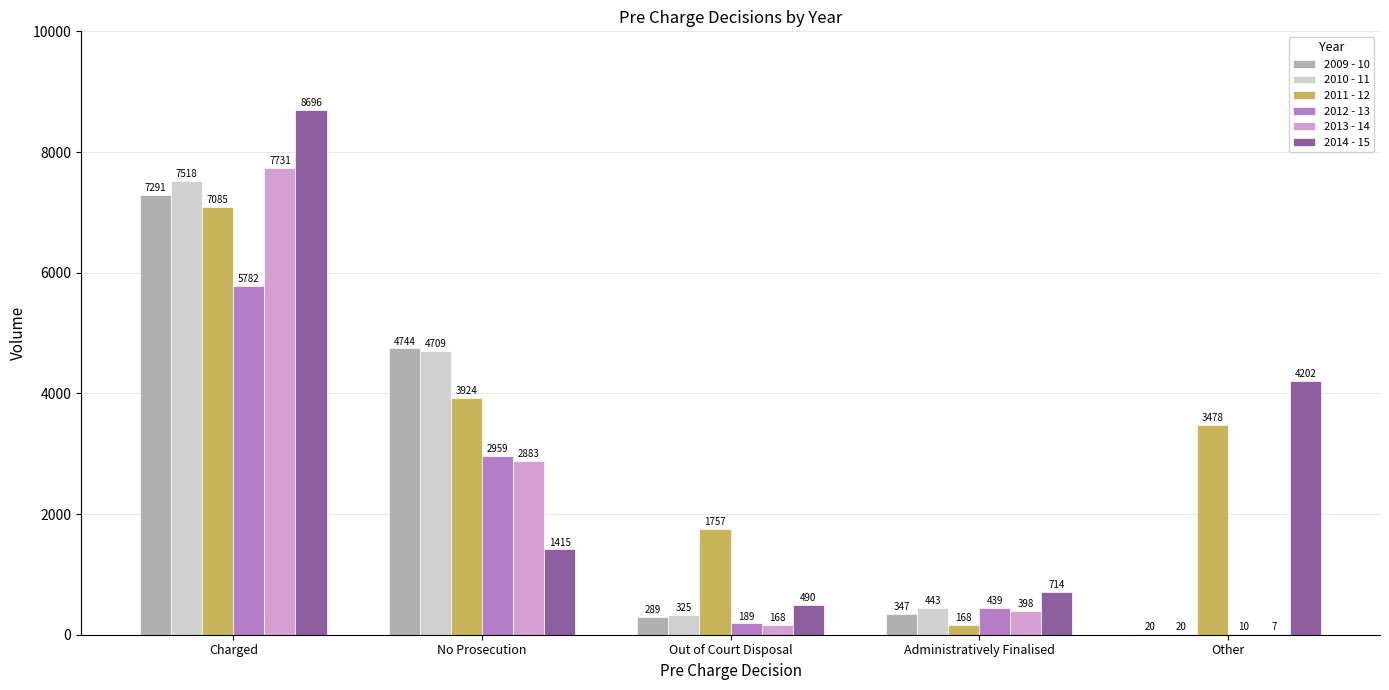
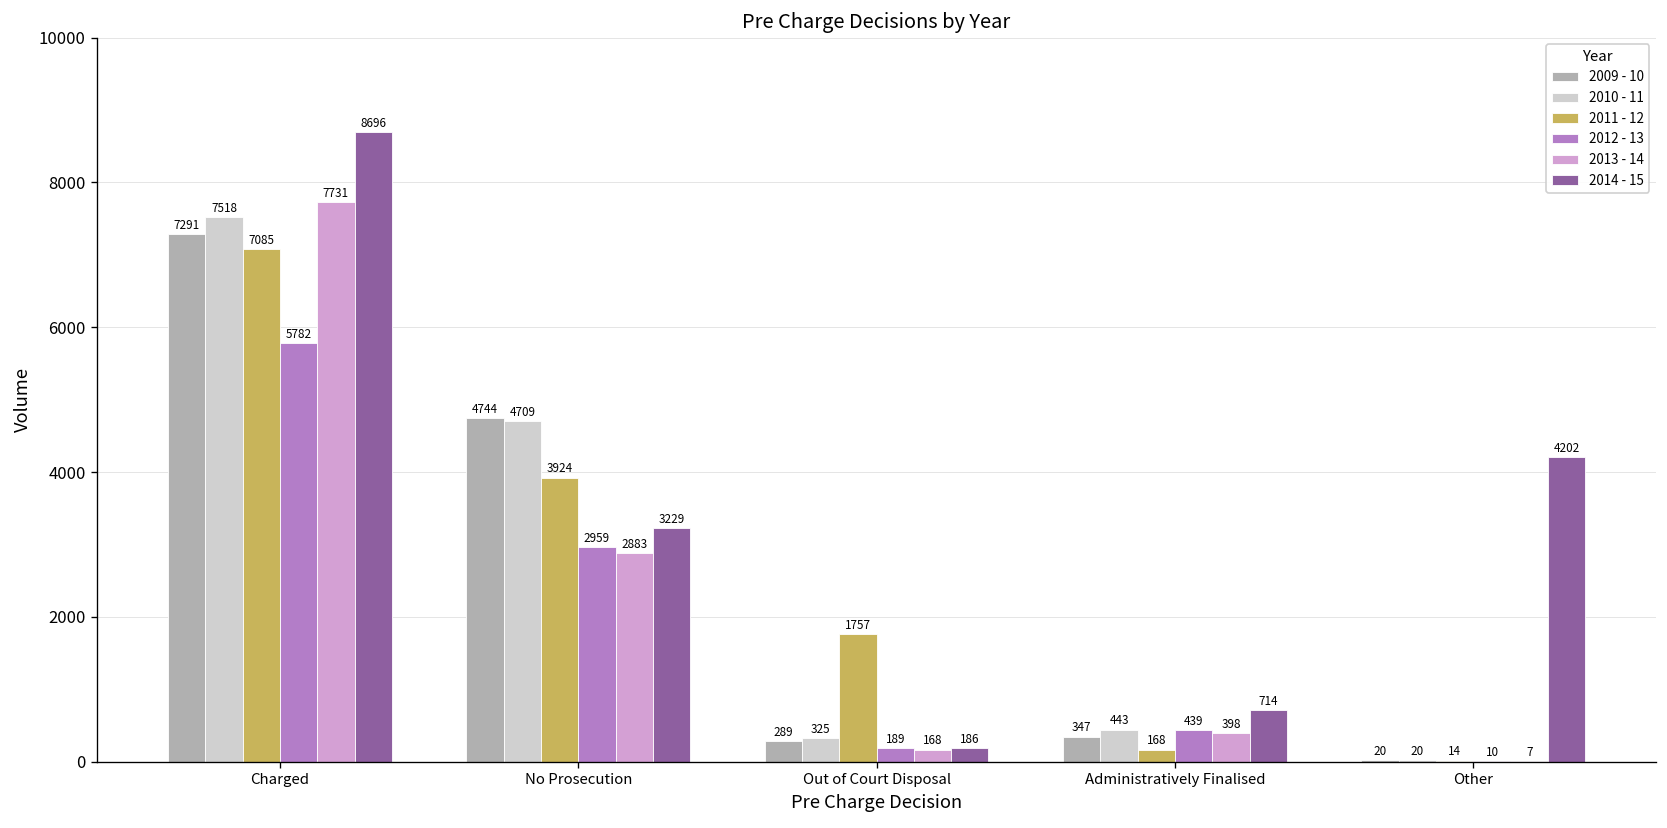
2014 - 15, No Prosecution: 1415 -> 3229
2014 - 15, Out of Court Disposal: 490 -> 186
2011 - 12, Other: 3478 -> 14
